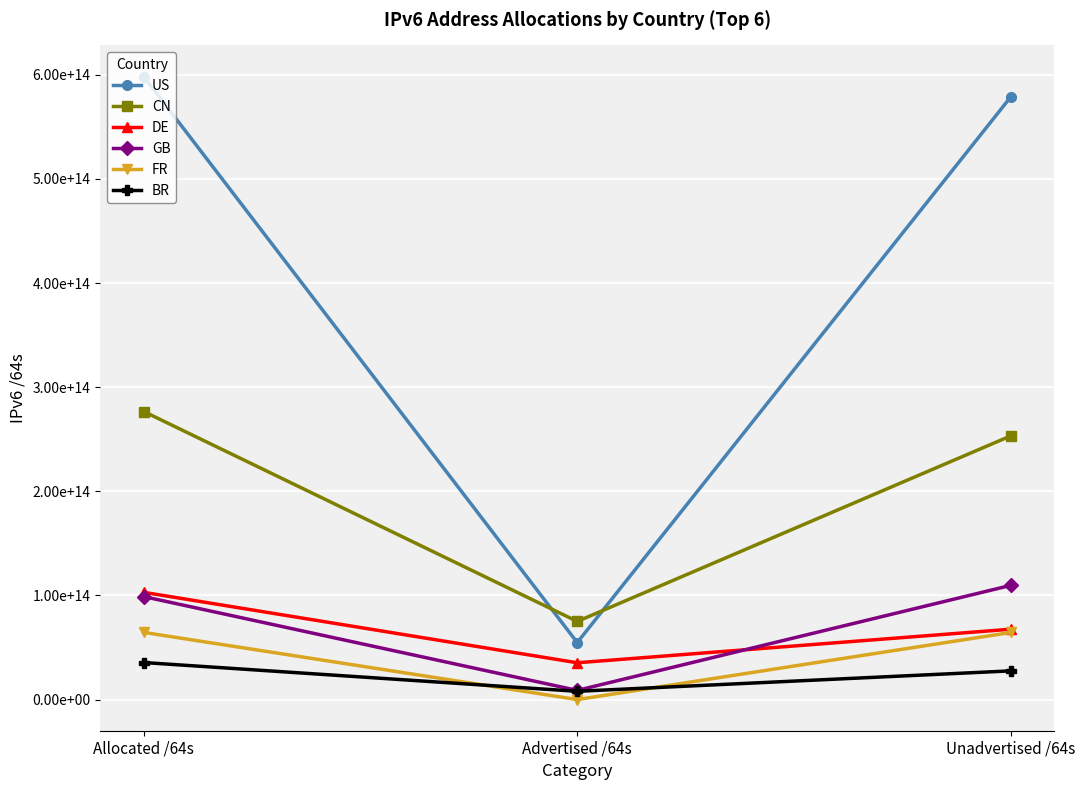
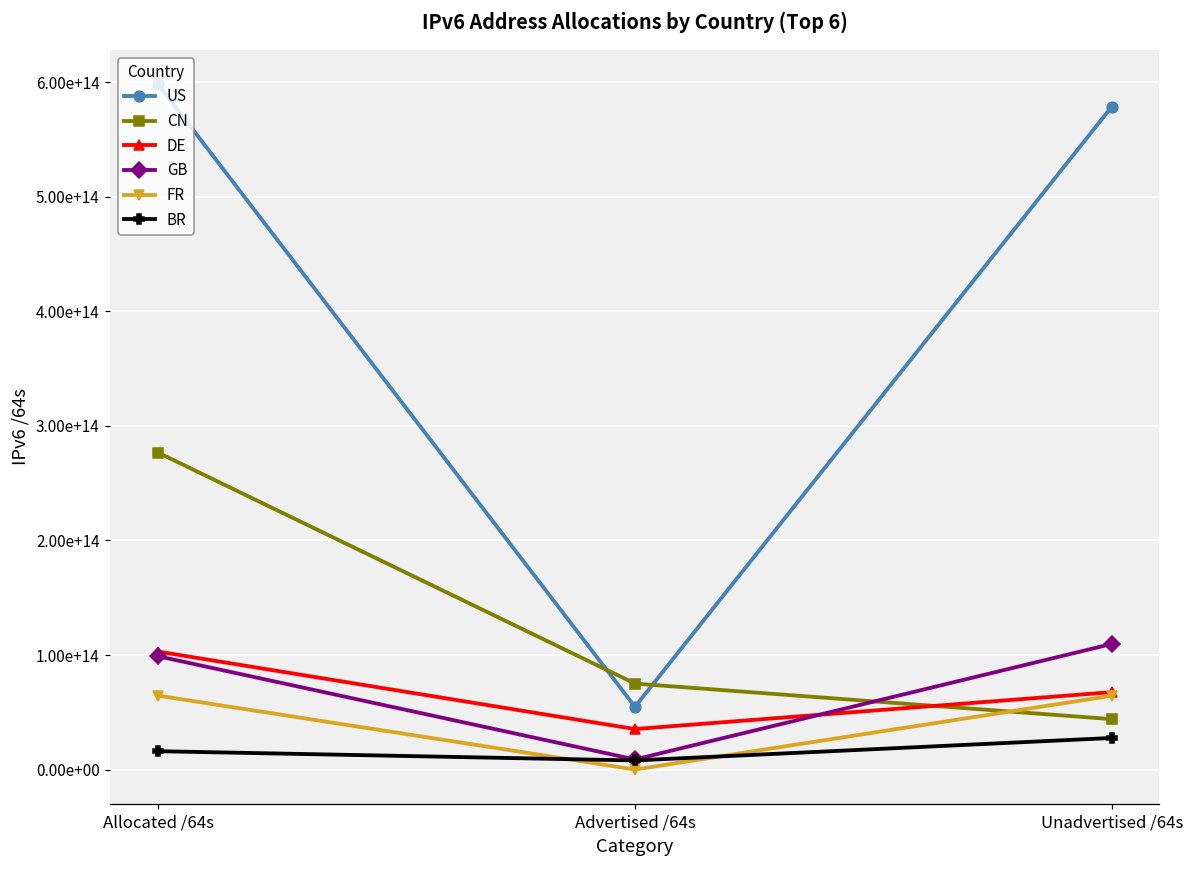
BR, Allocated /64s: 36000000000000 -> 16000000000000
CN, Unadvertised /64s: 253000000000000 -> 44000000000000
